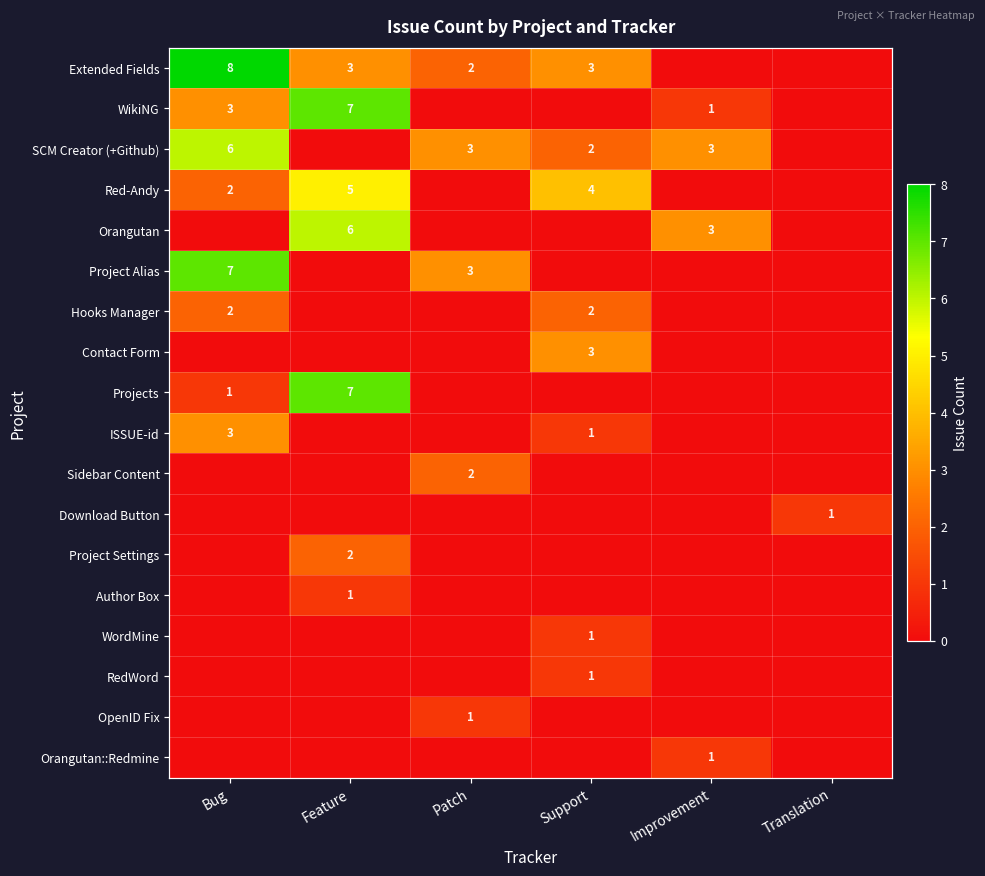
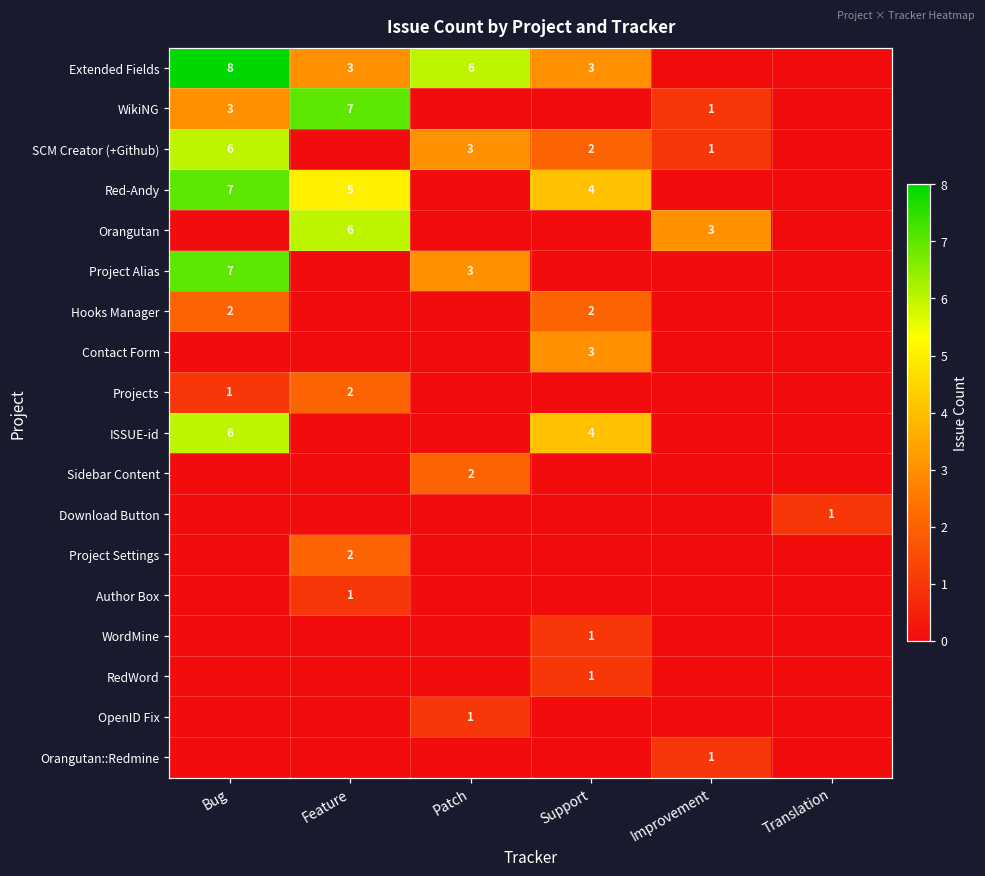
Extended Fields, Patch: 2 -> 6
SCM Creator (+Github), Improvement: 3 -> 1
Red-Andy, Bug: 2 -> 7
Projects, Feature: 7 -> 2
ISSUE-id, Bug: 3 -> 6
ISSUE-id, Support: 1 -> 4
